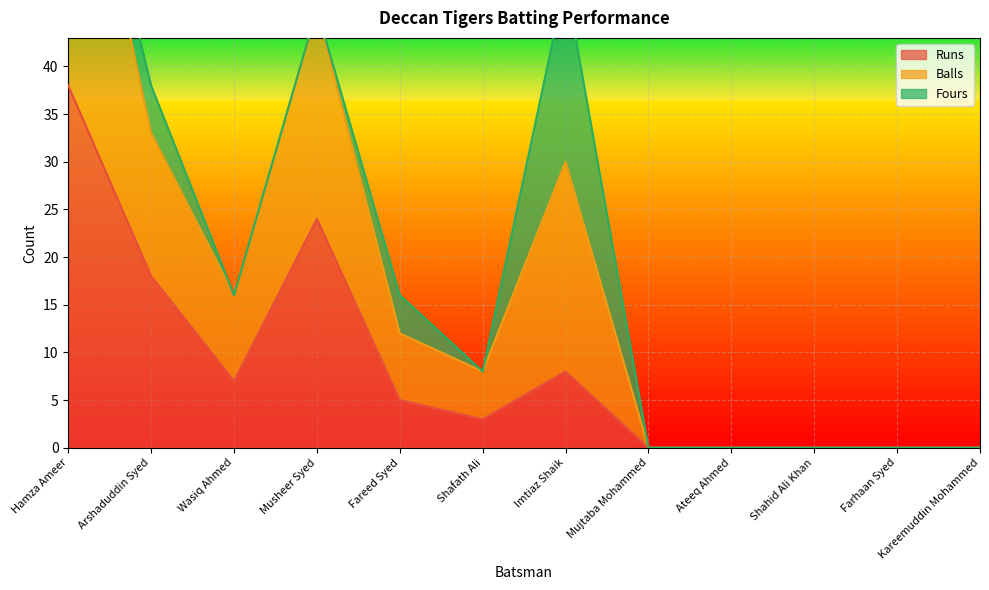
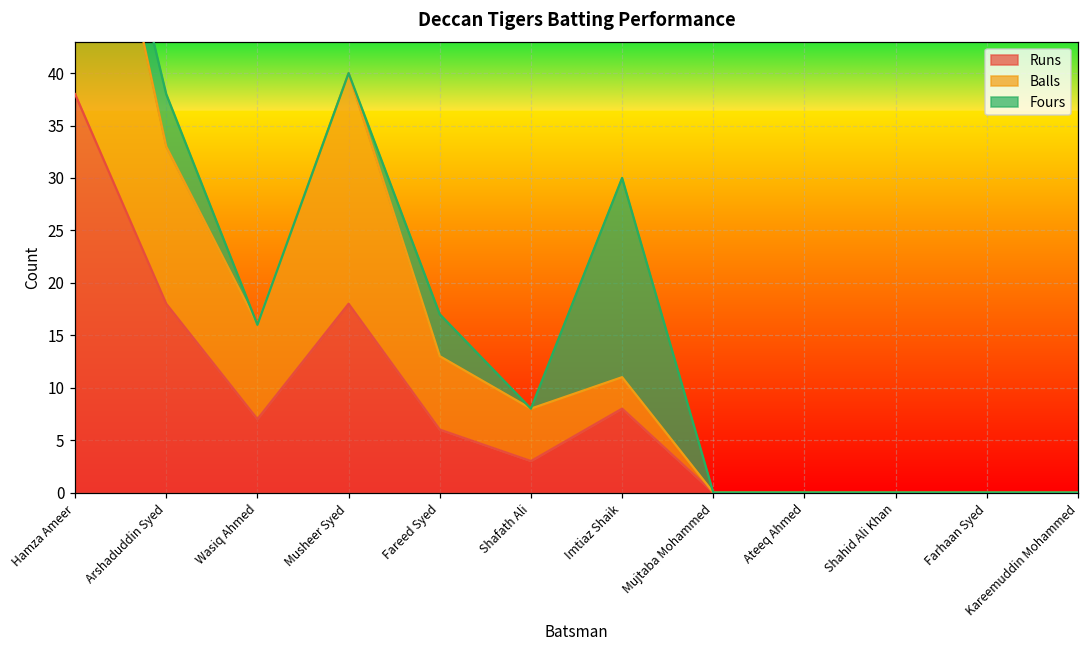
Runs, Musheer Syed: 24 -> 18
Runs, Fareed Syed: 5 -> 6
Balls, Imtiaz Shaik: 22 -> 3
